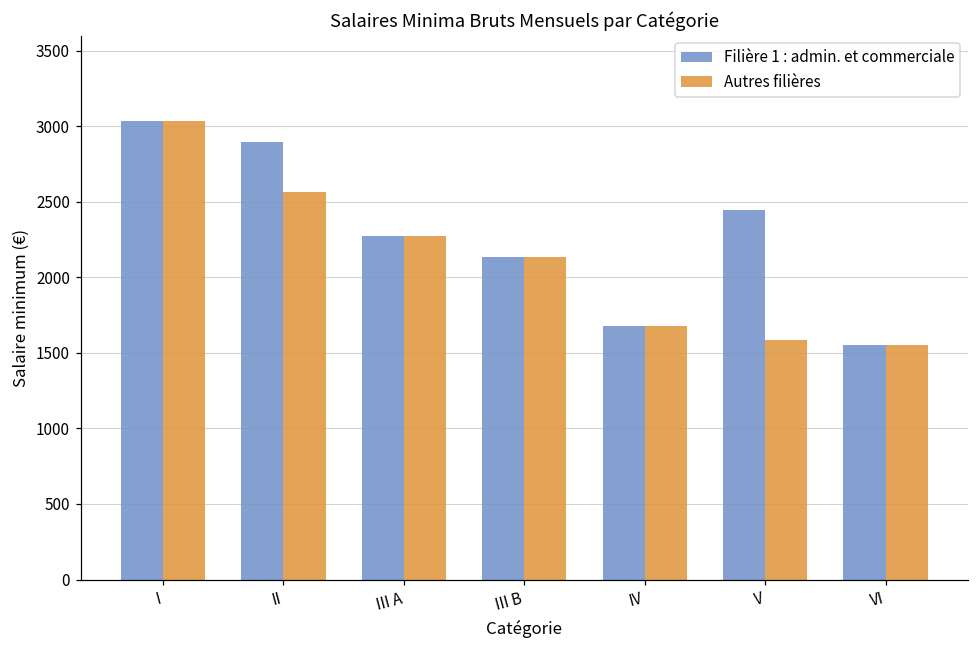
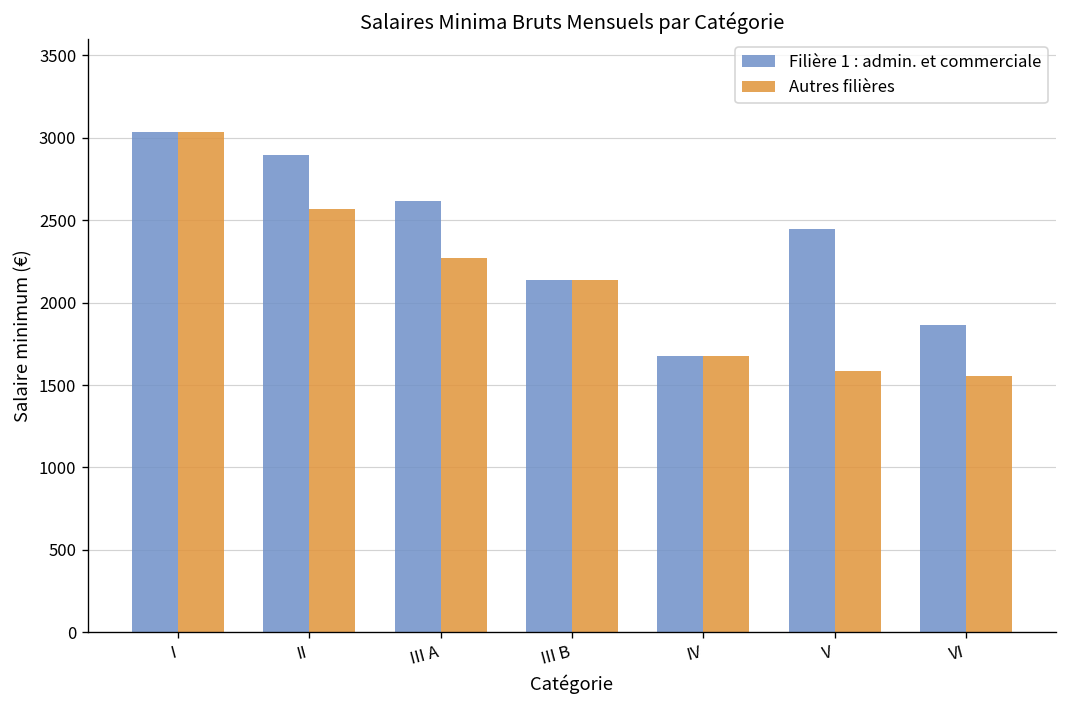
Filière 1 : admin. et commerciale, III A: 2270 -> 2620
Filière 1 : admin. et commerciale, VI: 1550 -> 1860
